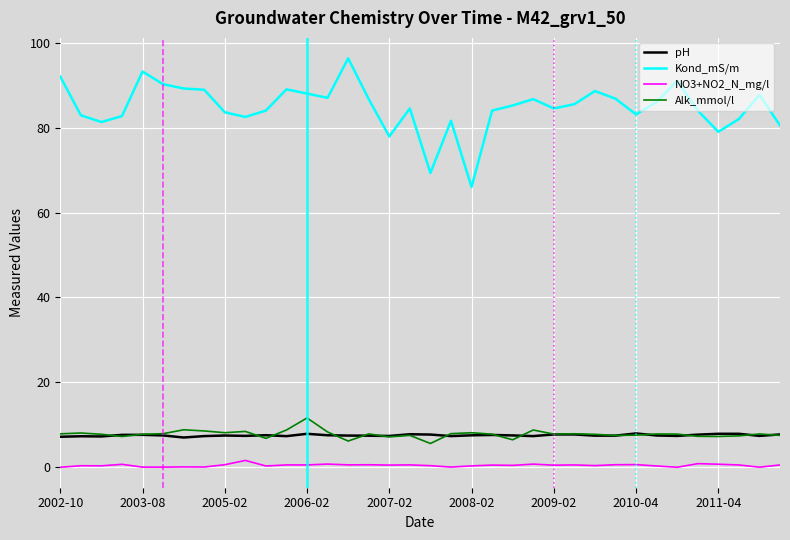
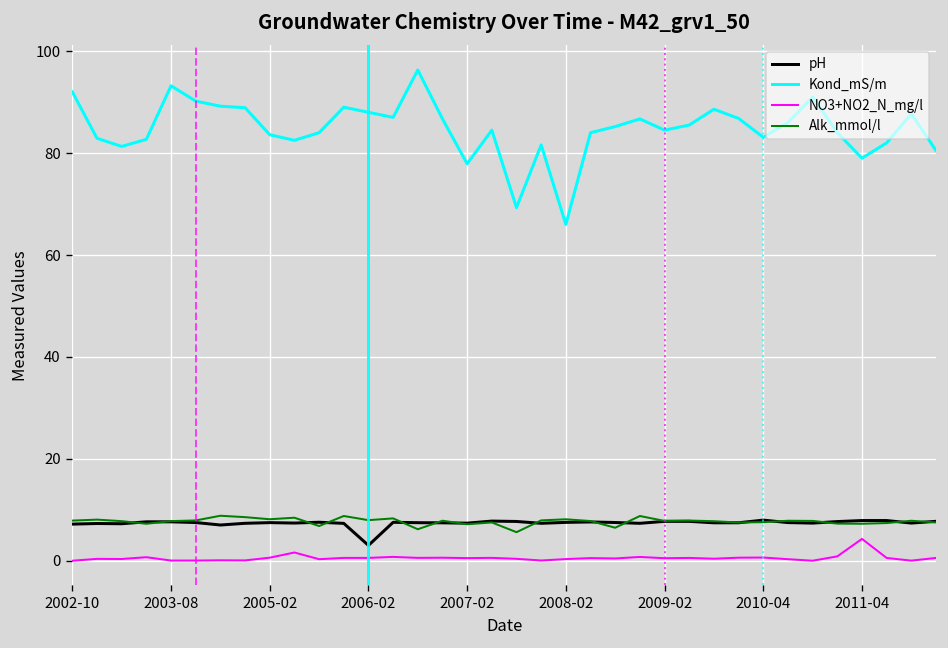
pH, 2006-02: 8 -> 3
Alk_mmol/l, 2006-02: 12 -> 8
NO3+NO2_N_mg/l, 2011-04: 1 -> 4
